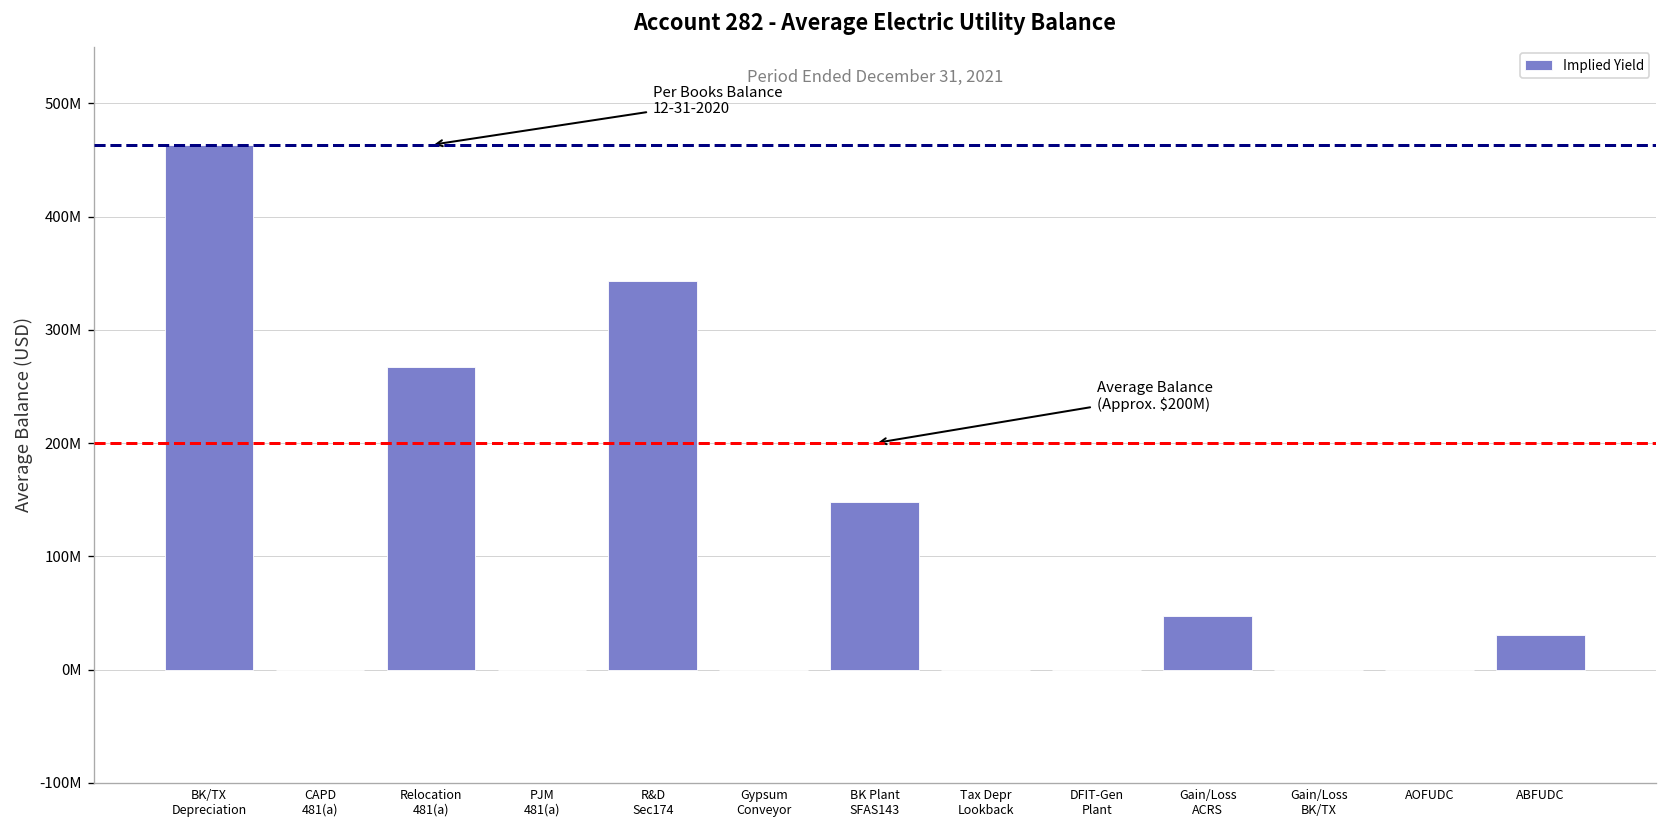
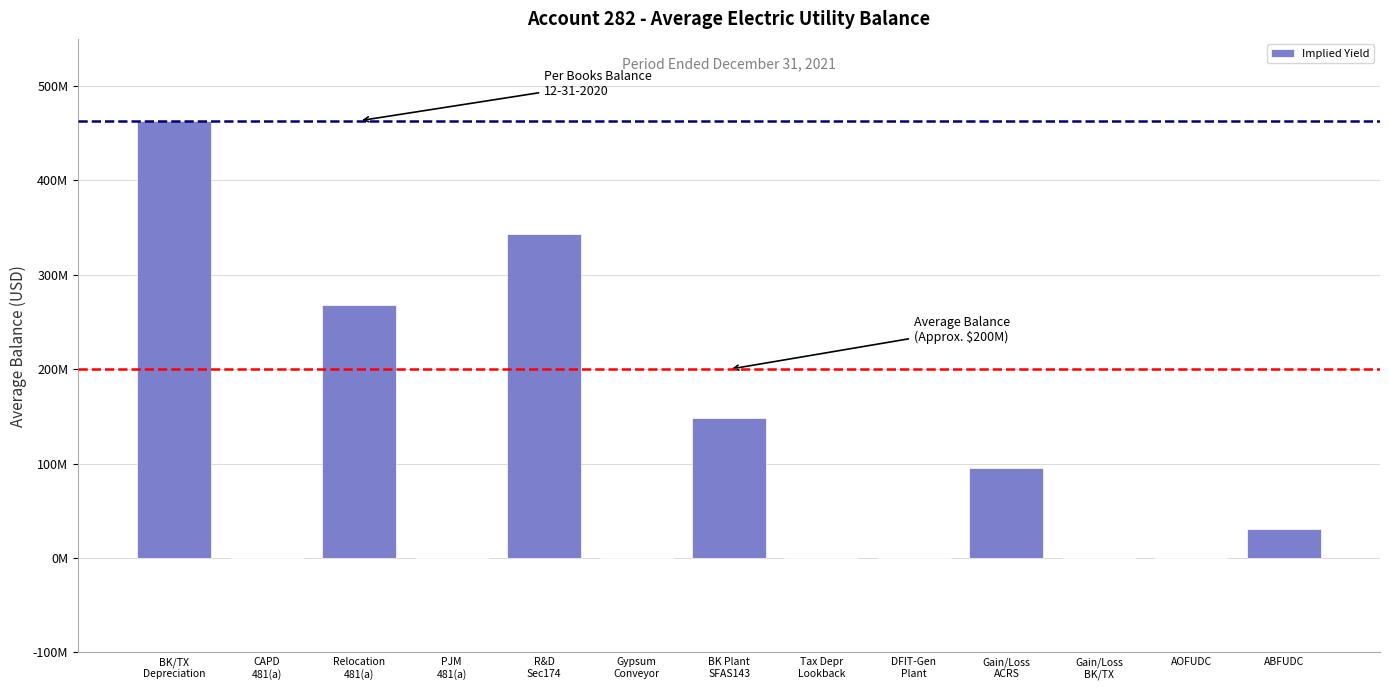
Gain/Loss ACRS: 50000000 -> 100000000
